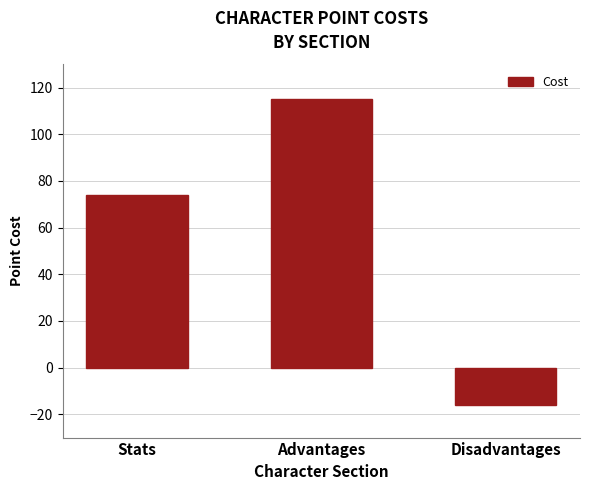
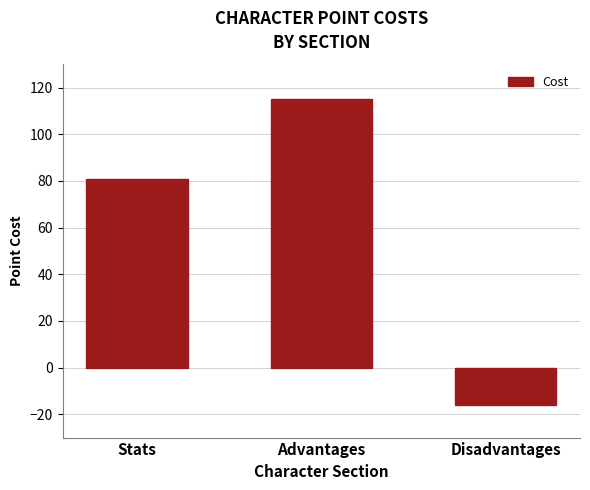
Stats: 74 -> 81
